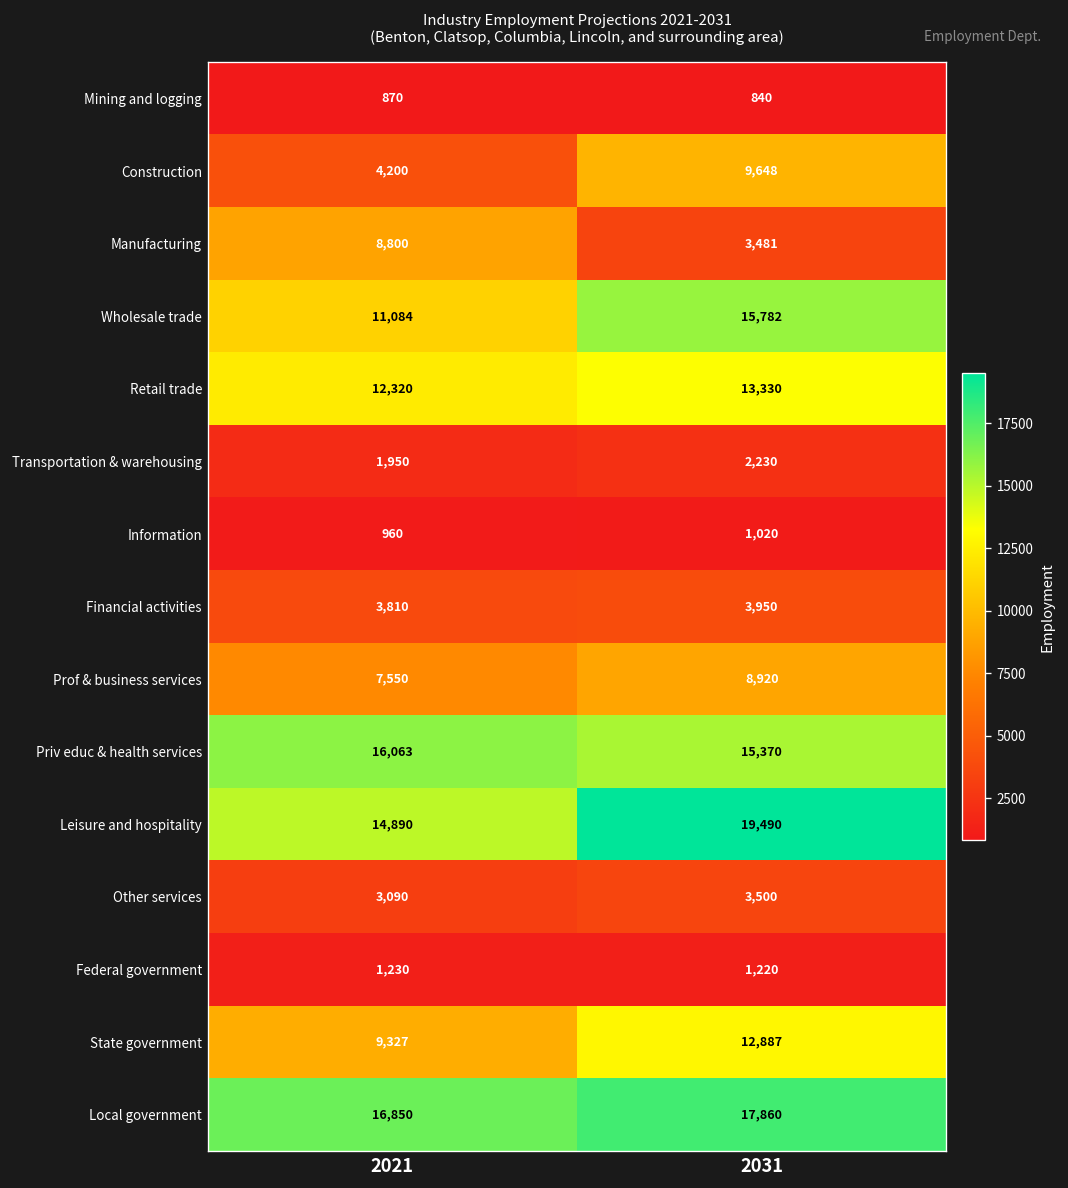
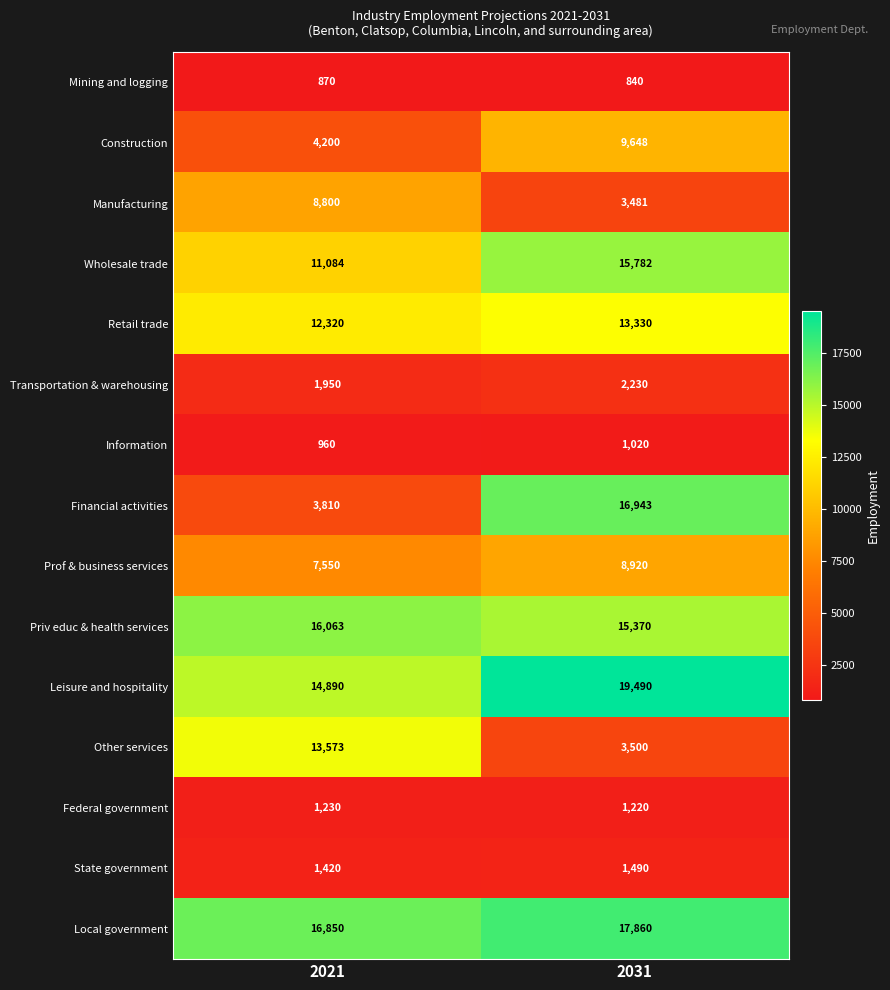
Financial activities, 2031: 3,950 -> 16,943
Other services, 2021: 3,090 -> 13,573
State government, 2021: 9,327 -> 1,420
State government, 2031: 12,887 -> 1,490
